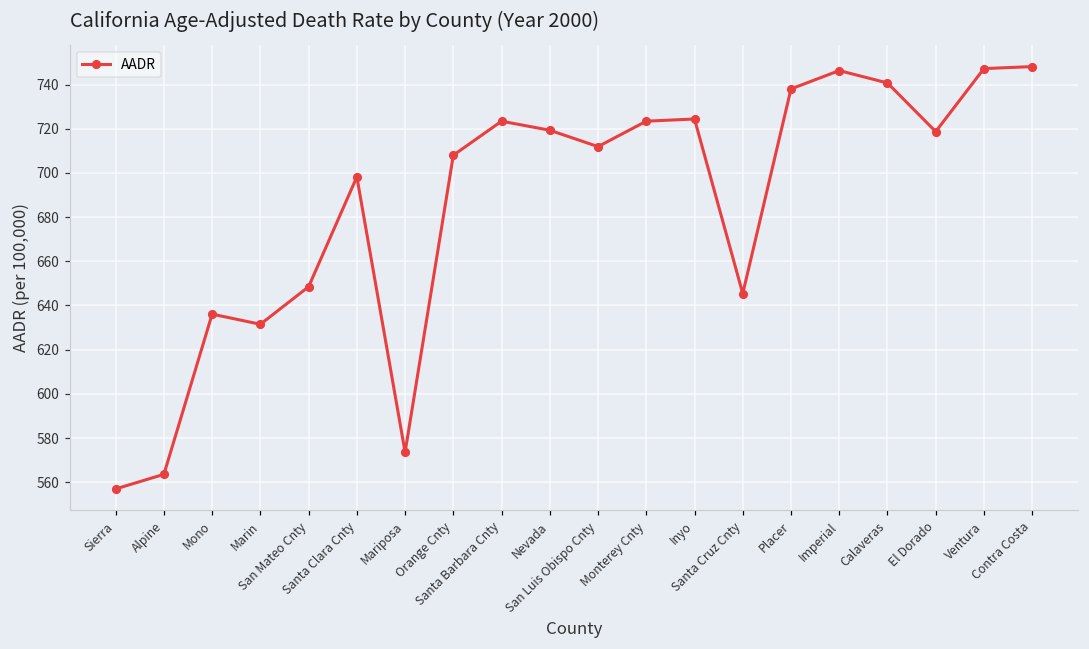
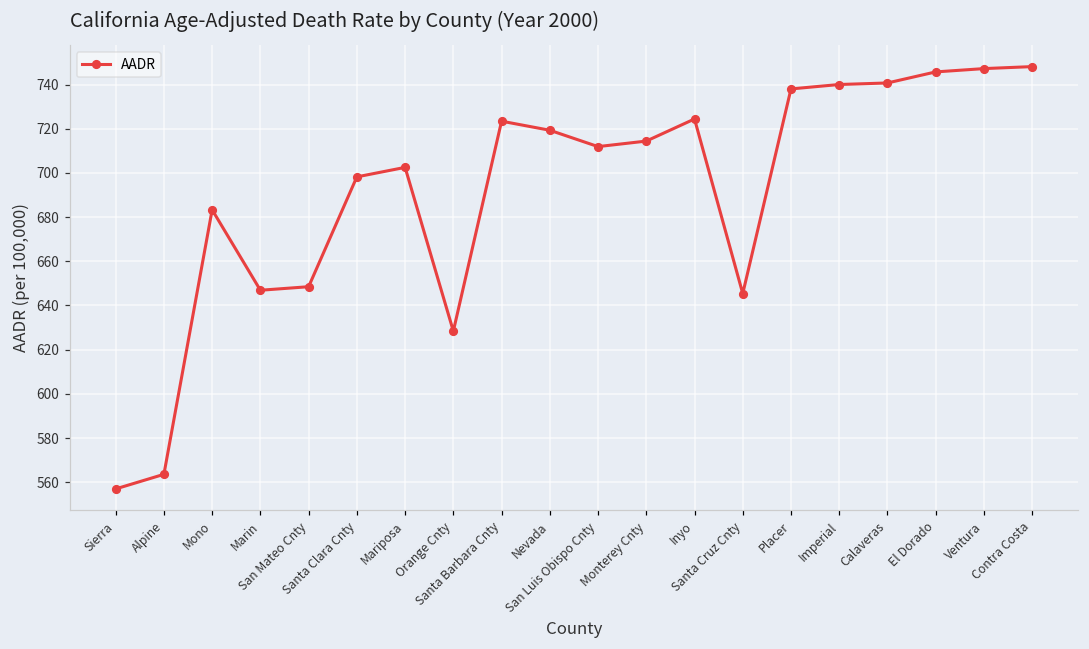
Mono: 636 -> 683
Marin: 632 -> 647
Mariposa: 574 -> 703
Orange Cnty: 708 -> 628
Monterey Cnty: 723 -> 714
Imperial: 746 -> 740
El Dorado: 719 -> 746
